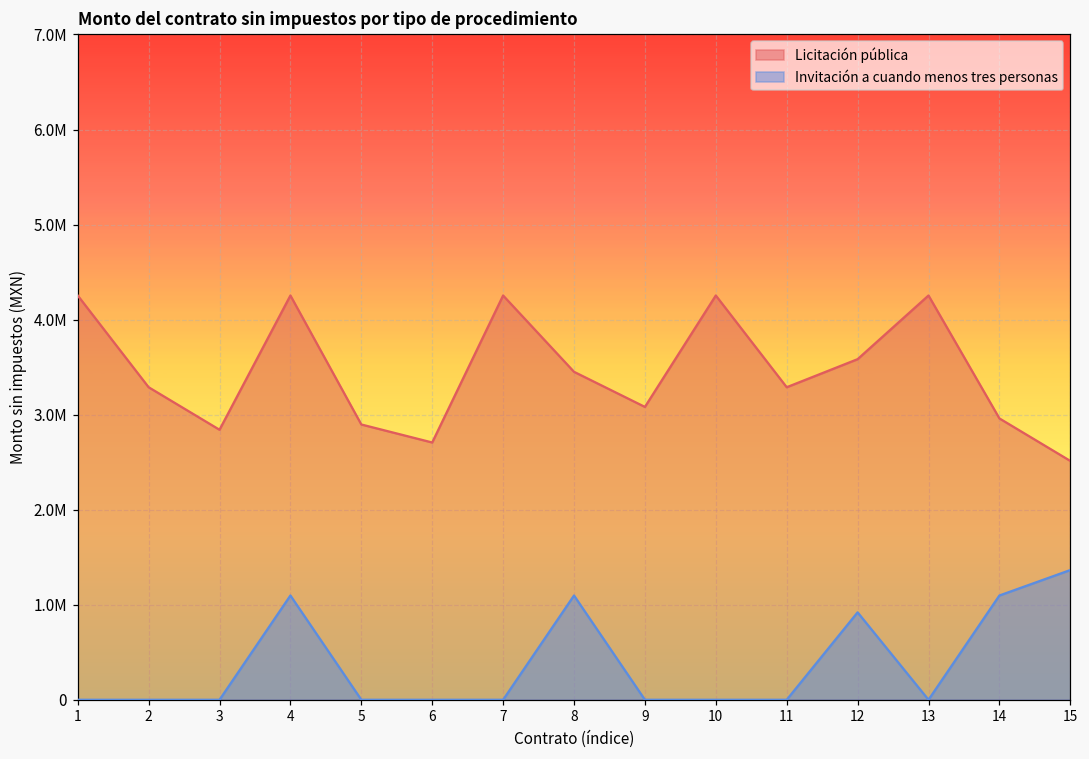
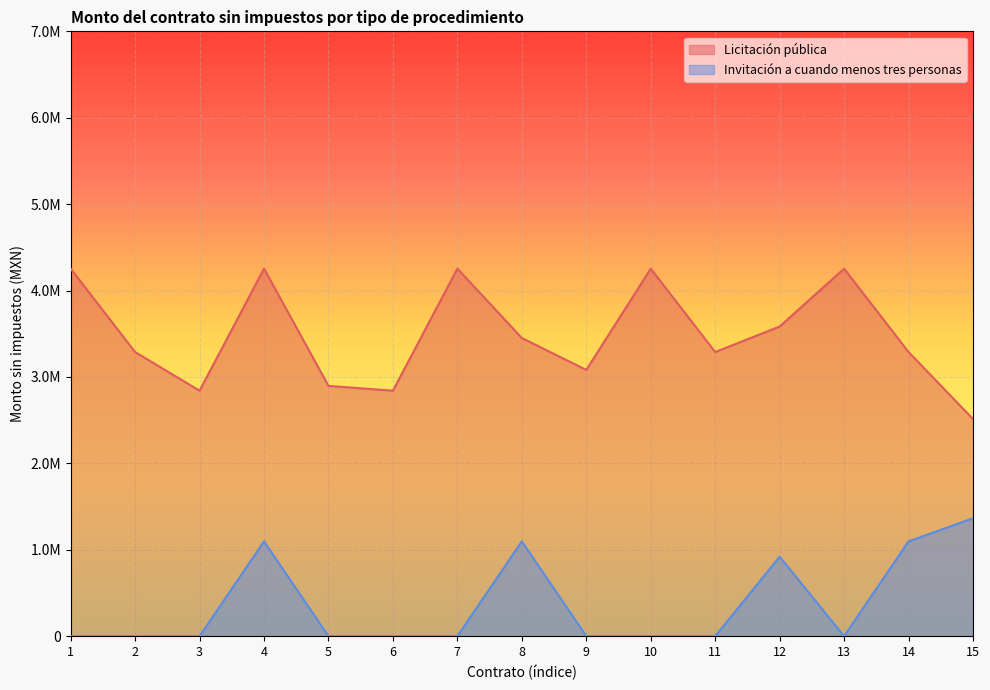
Licitación pública, 6: 2700000 -> 2800000
Licitación pública, 14: 3000000 -> 3300000
